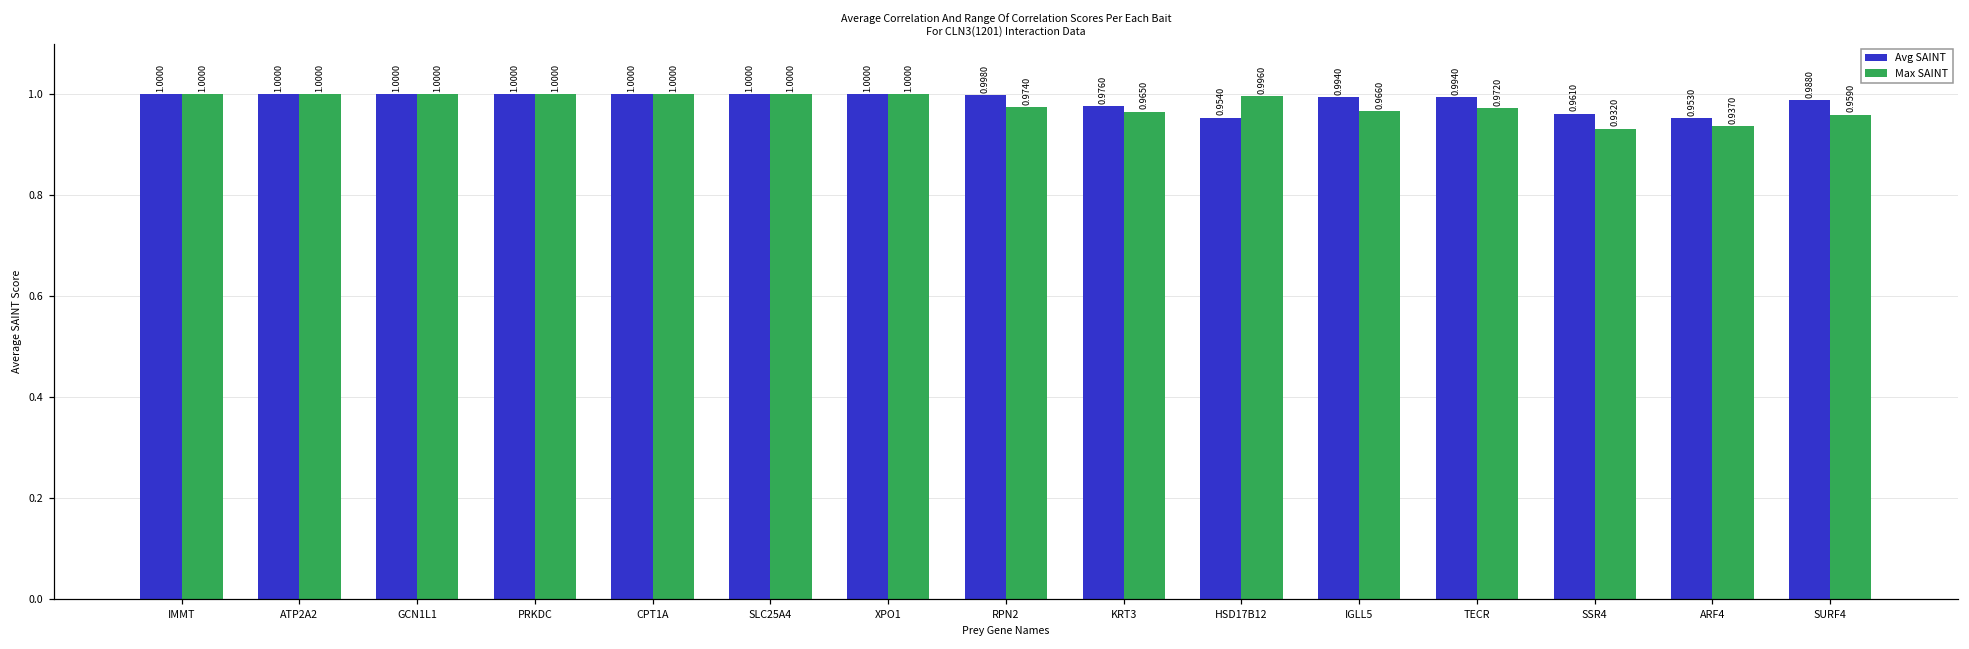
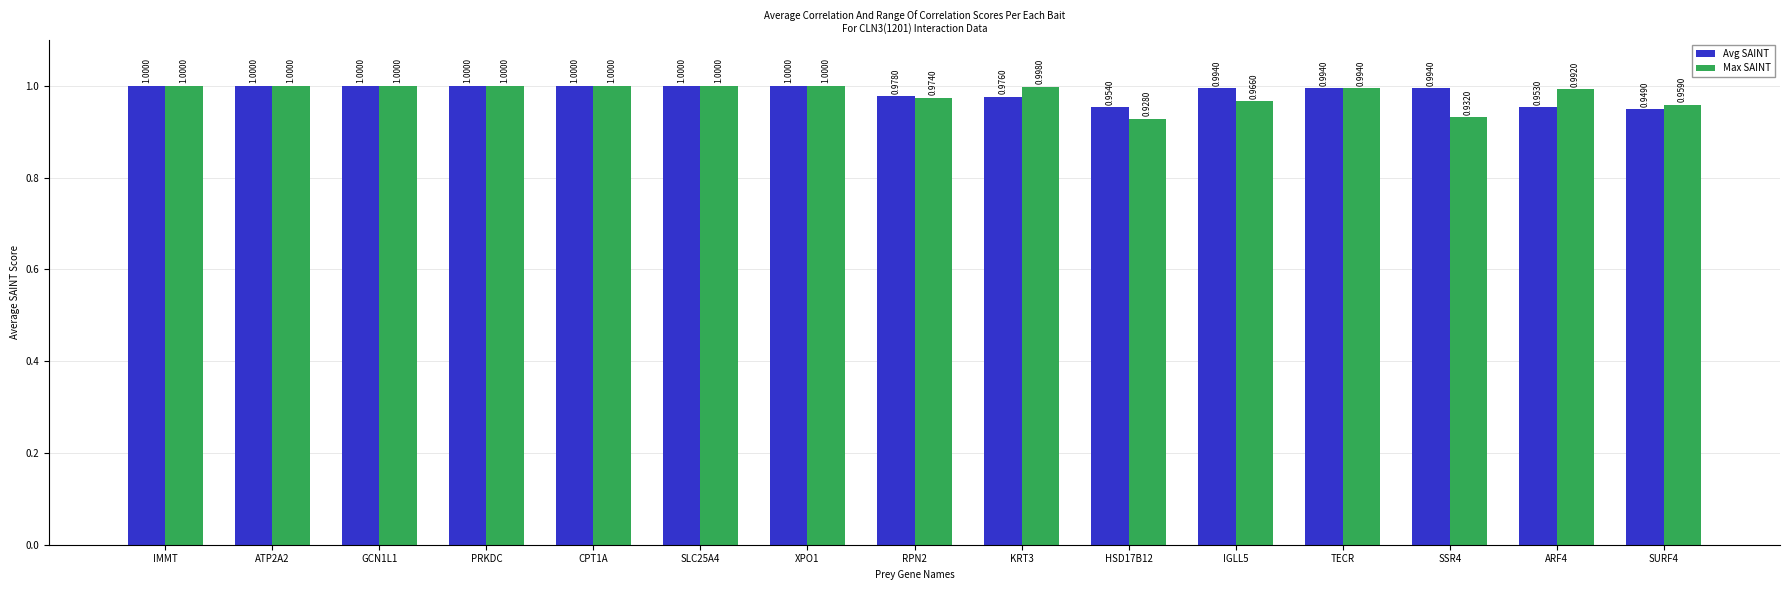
Avg SAINT, RPN2: 0.9980 -> 0.9780
Max SAINT, KRT3: 0.9650 -> 0.9980
Max SAINT, HSD17B12: 0.9960 -> 0.9280
Max SAINT, TECR: 0.9720 -> 0.9940
Avg SAINT, SSR4: 0.9610 -> 0.9940
Max SAINT, ARF4: 0.9370 -> 0.9920
Avg SAINT, SURF4: 0.9880 -> 0.9490
